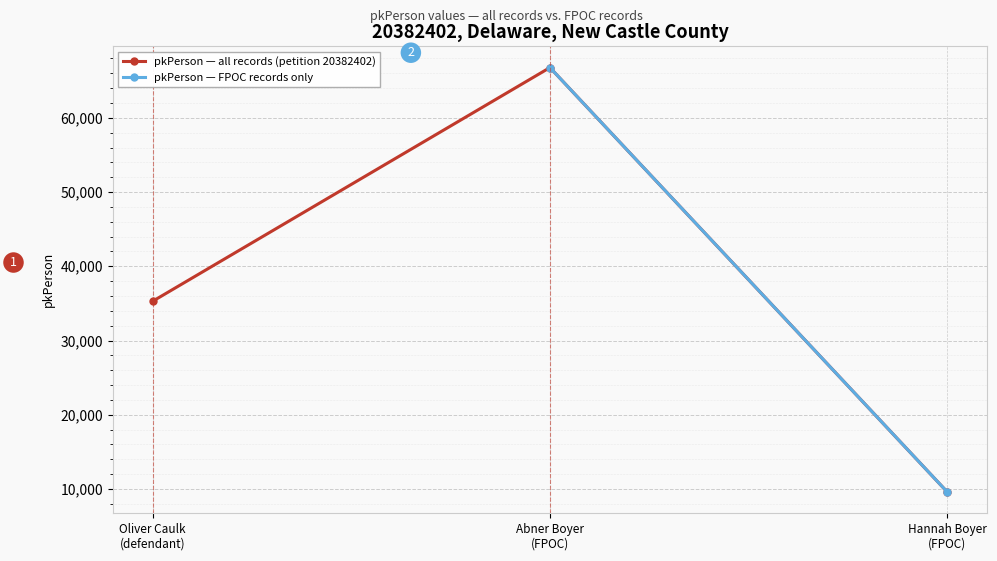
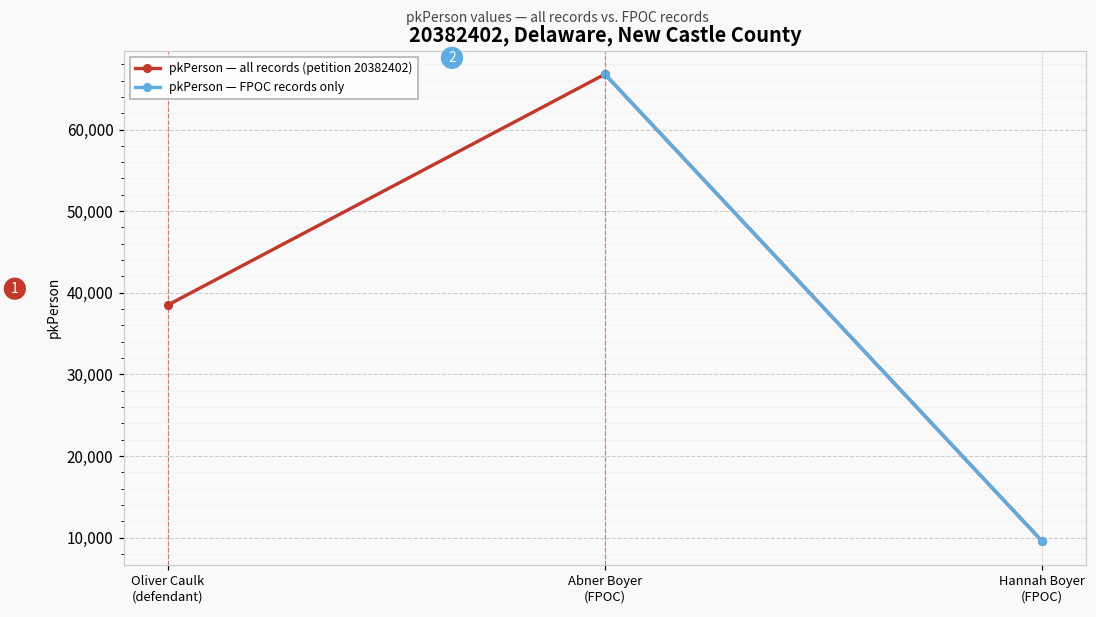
pkPerson — all records (petition 20382402), Oliver Caulk (defendant): 35,000 -> 39,000
